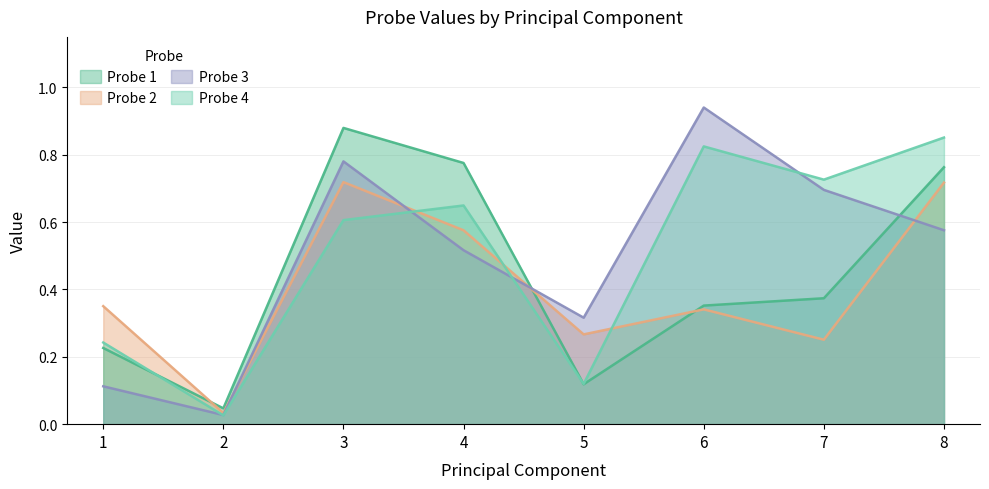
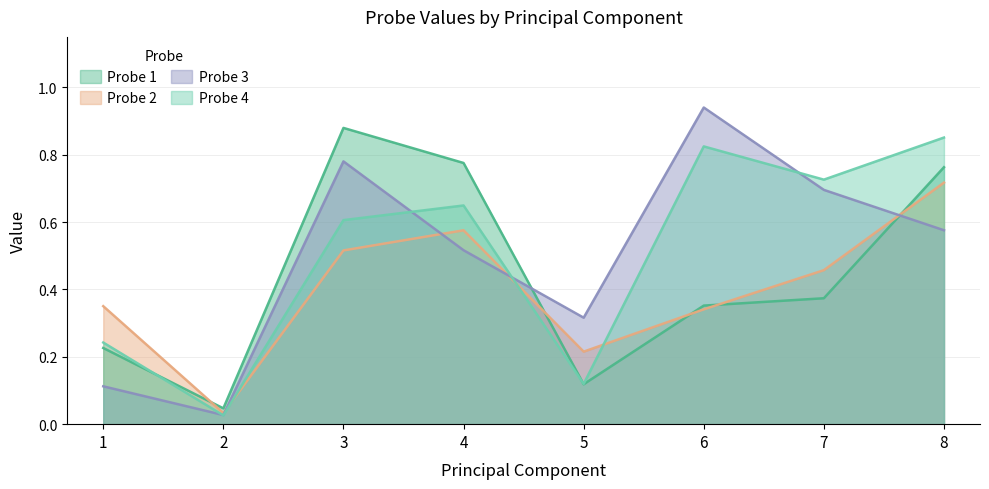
Probe 2, 3: 0.72 -> 0.52
Probe 2, 5: 0.27 -> 0.22
Probe 2, 7: 0.25 -> 0.46
